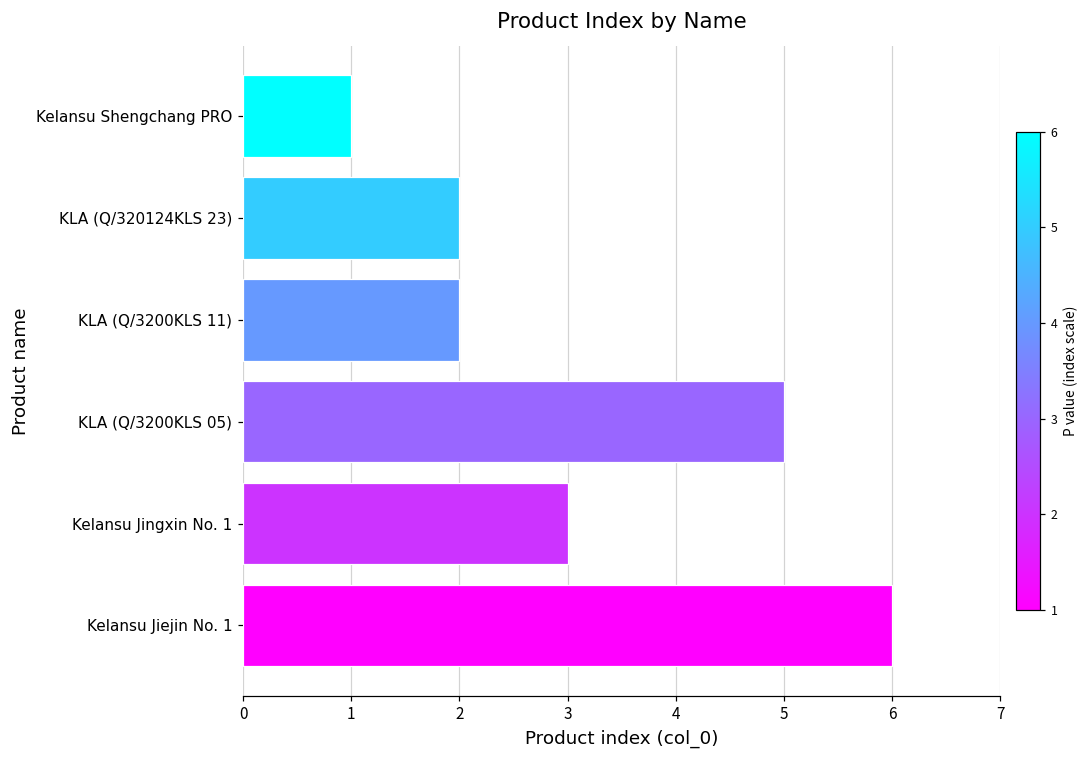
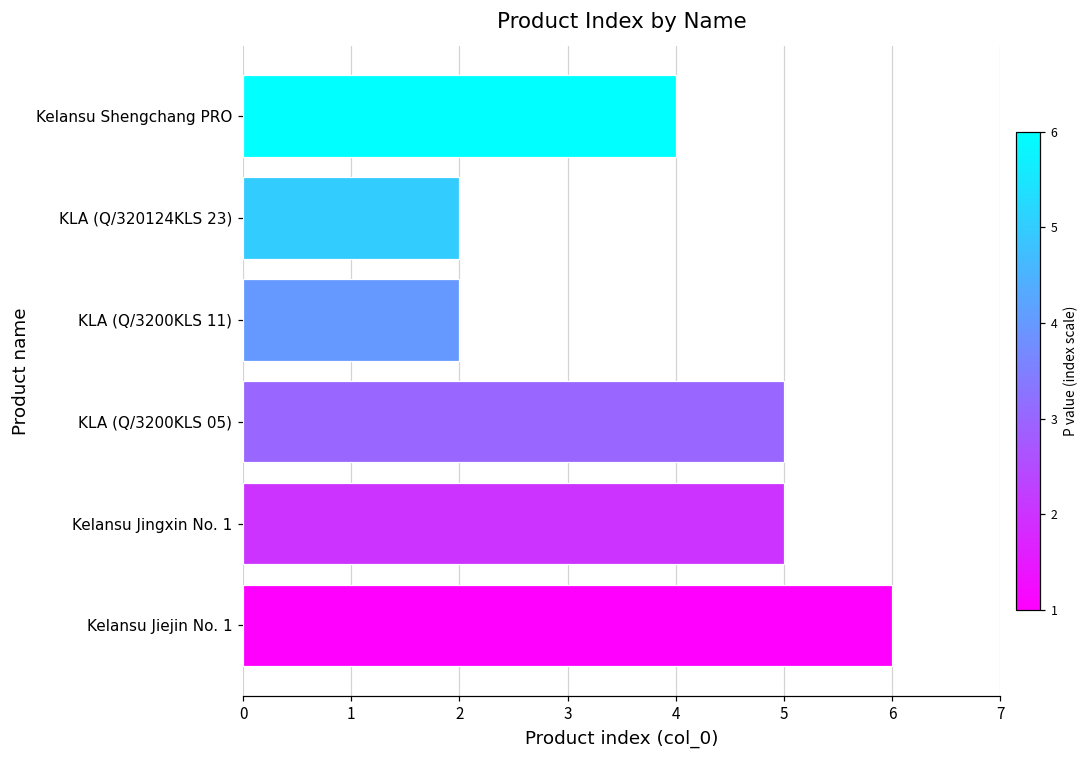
Kelansu Shengchang PRO: 1 -> 4
Kelansu Jingxin No. 1: 3 -> 5
